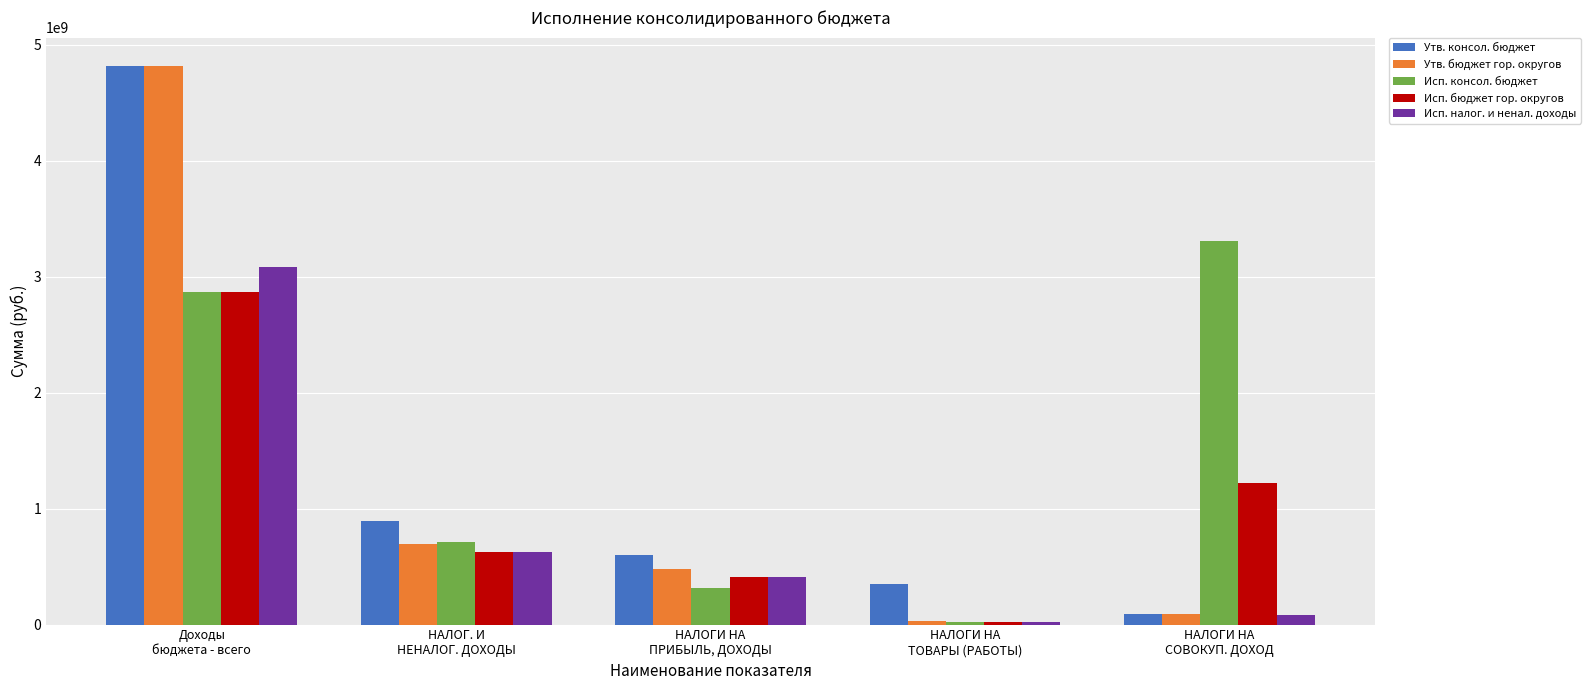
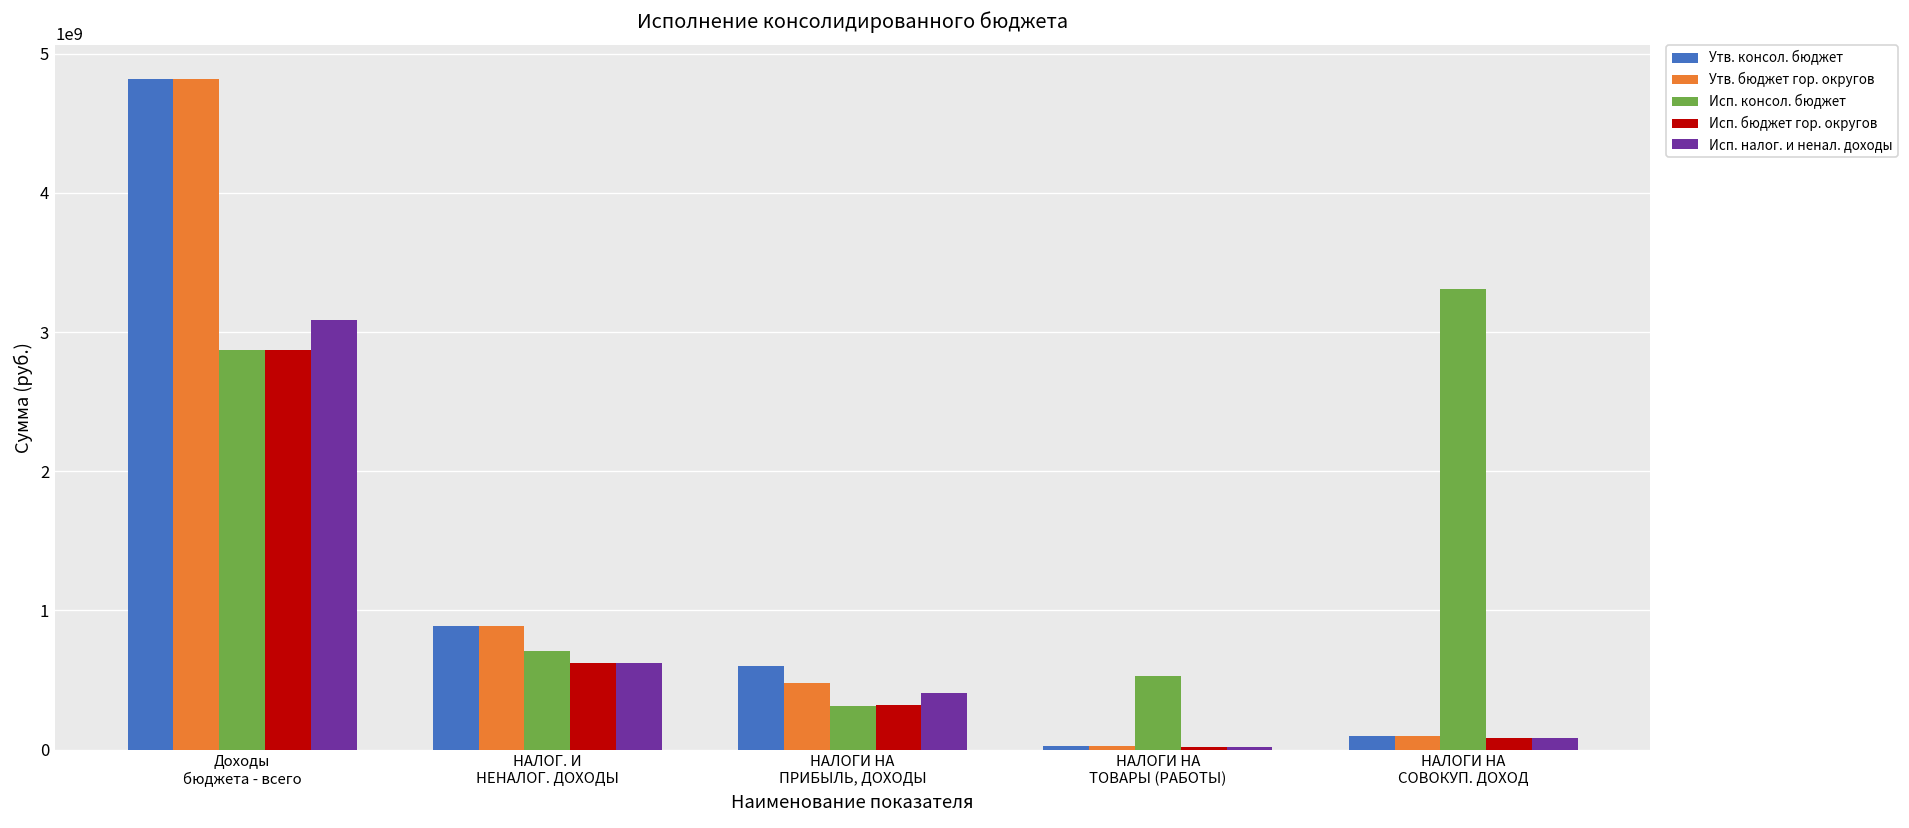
Утв. бюджет гор. округов, НАЛОГ. И НЕНАЛОГ. ДОХОДЫ: 690000000 -> 890000000
Исп. бюджет гор. округов, НАЛОГИ НА ПРИБЫЛЬ, ДОХОДЫ: 410000000 -> 320000000
Утв. консол. бюджет, НАЛОГИ НА ТОВАРЫ (РАБОТЫ): 350000000 -> 30000000
Исп. консол. бюджет, НАЛОГИ НА ТОВАРЫ (РАБОТЫ): 20000000 -> 530000000
Исп. бюджет гор. округов, НАЛОГИ НА СОВОКУП. ДОХОД: 1220000000 -> 80000000
